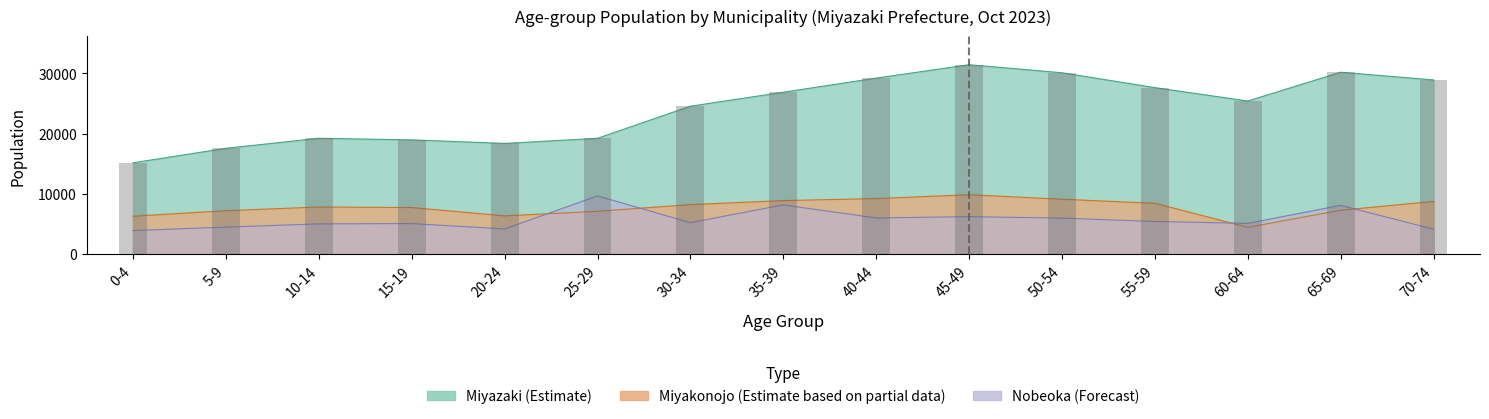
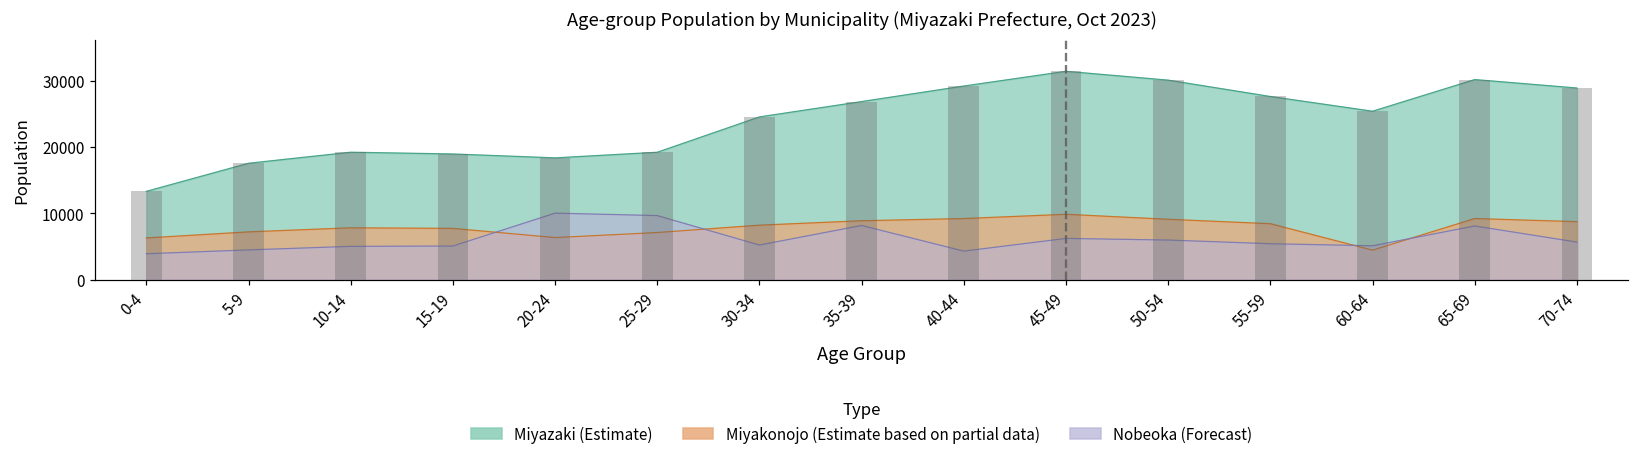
Miyazaki (Estimate), 0-4: 15000 -> 13000
Nobeoka (Forecast), 20-24: 4000 -> 10000
Nobeoka (Forecast), 40-44: 6000 -> 4000
Miyakonojo (Estimate based on partial data), 65-69: 7000 -> 9000
Nobeoka (Forecast), 70-74: 4000 -> 6000
